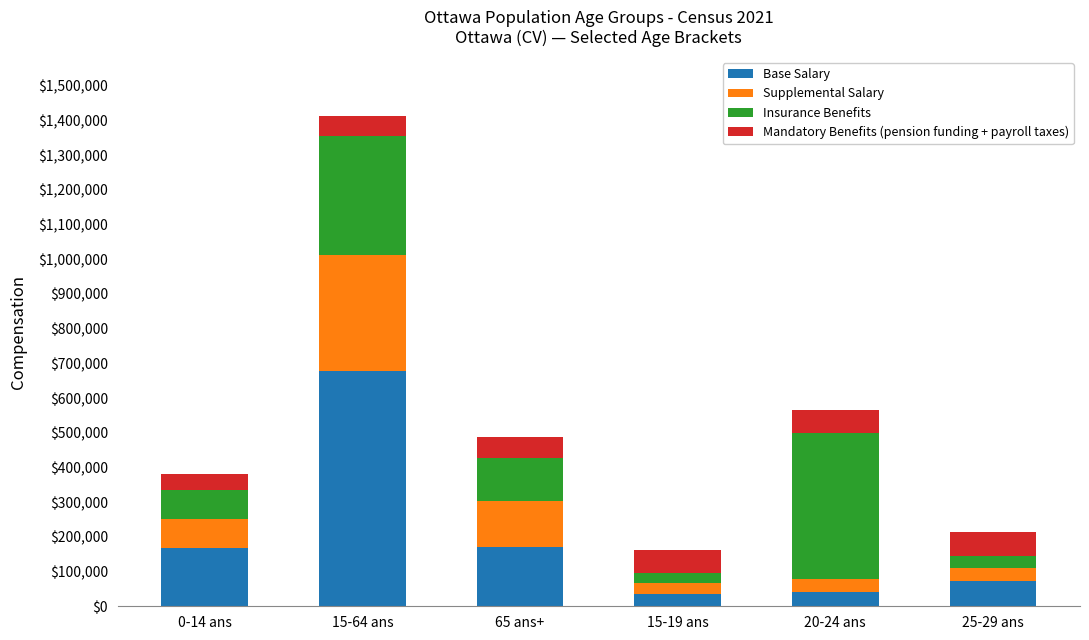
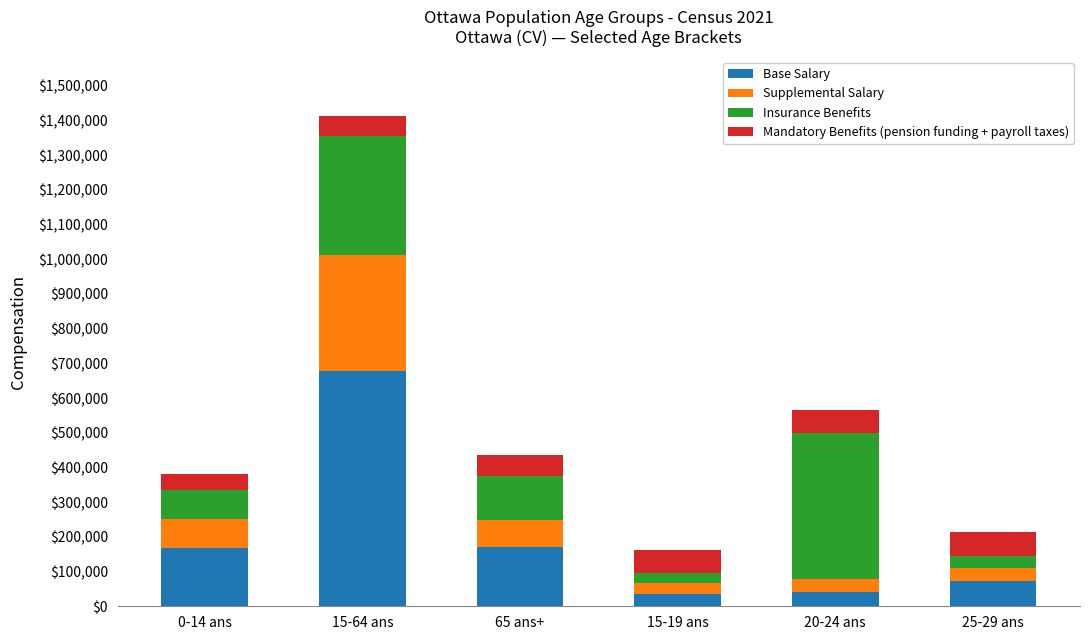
Supplemental Salary, 65 ans+: $130,000 -> $80,000
